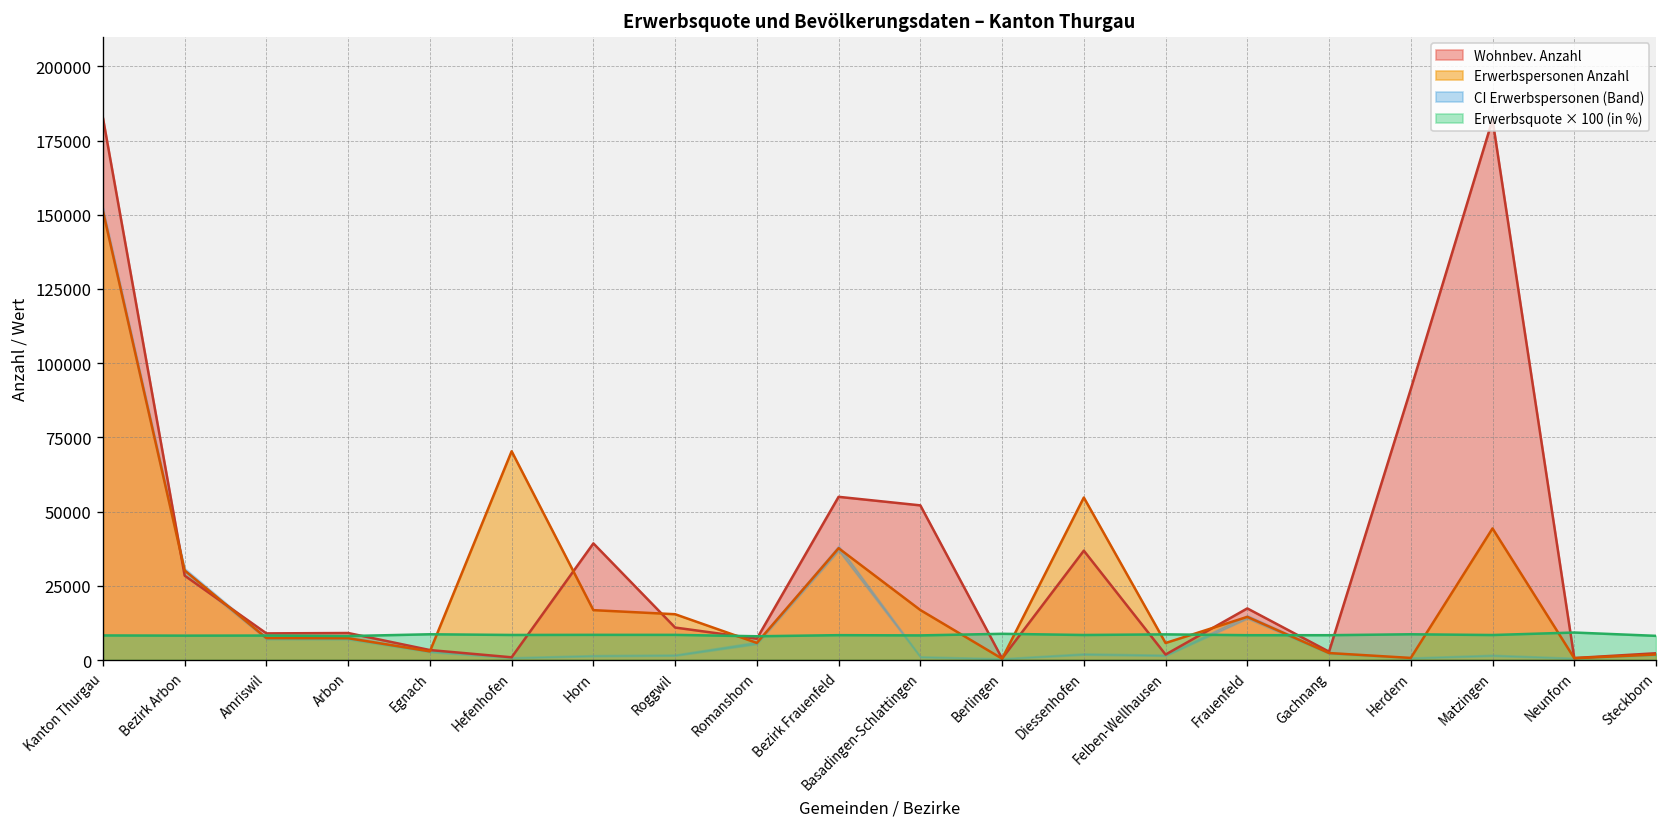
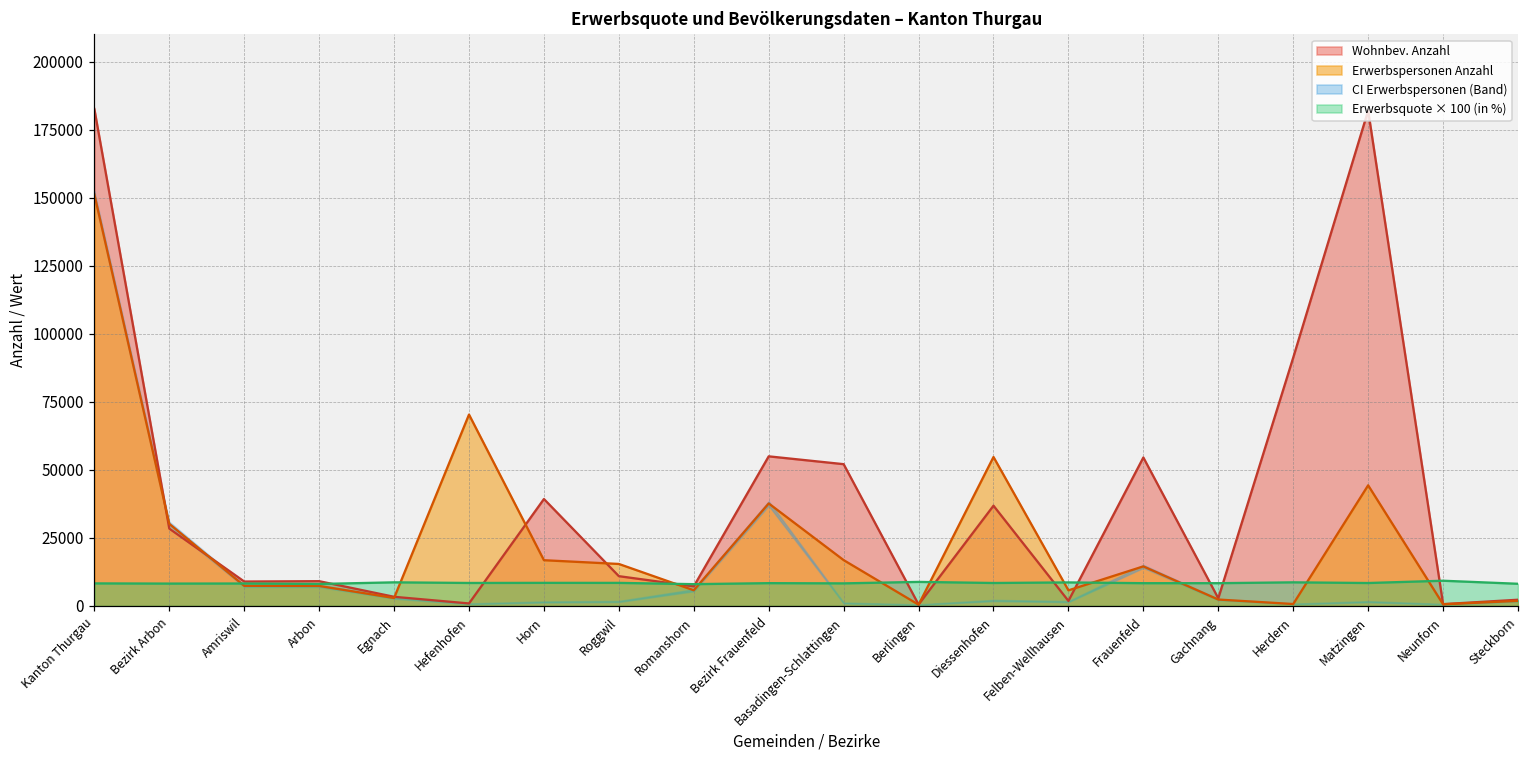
Wohnbev. Anzahl, Frauenfeld: 17000 -> 55000
